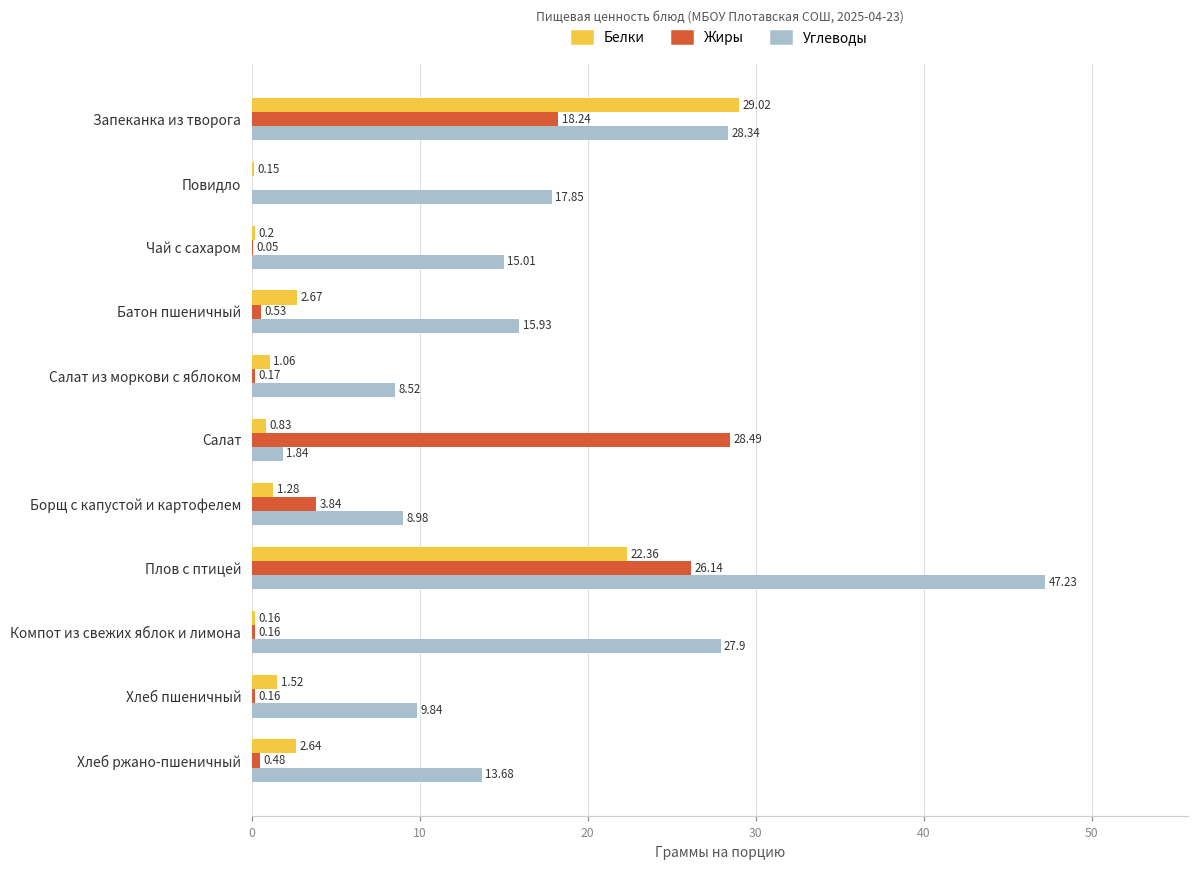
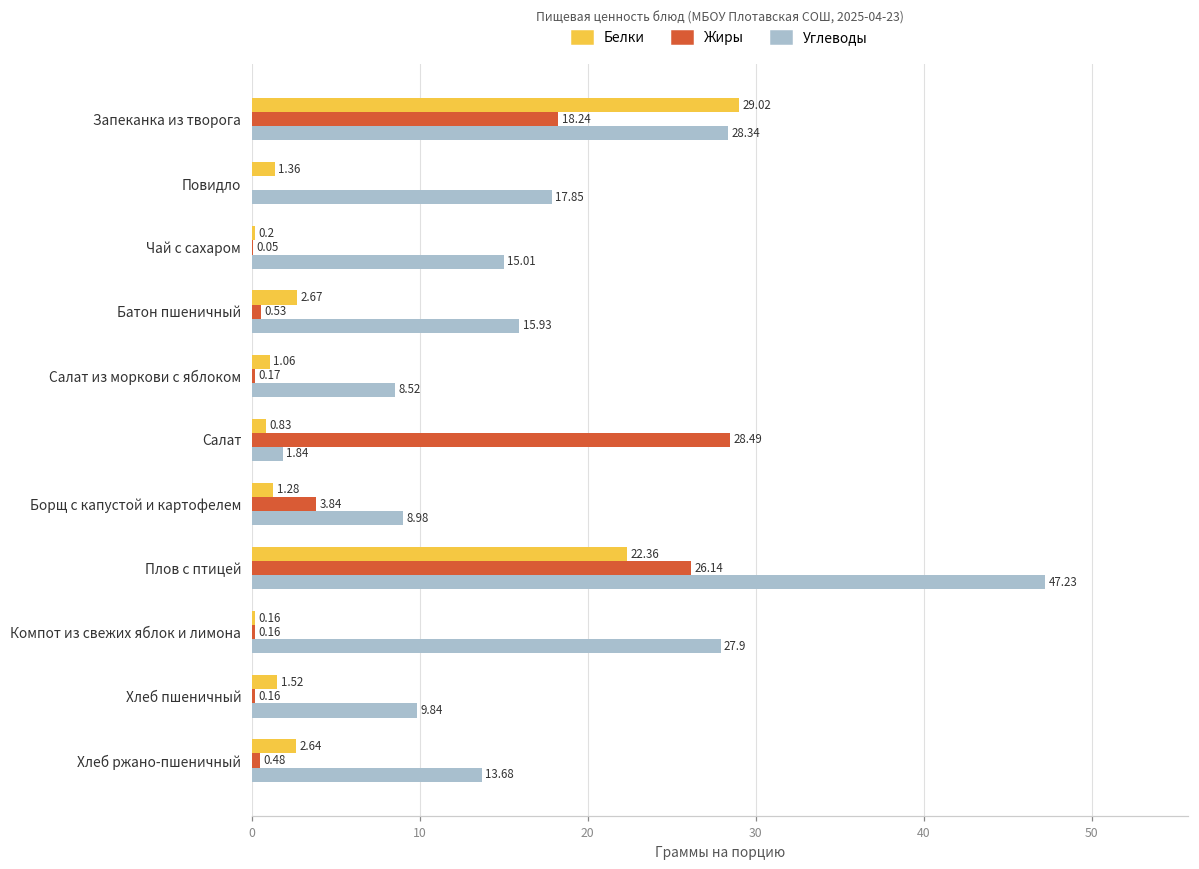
Белки, Повидло: 0.15 -> 1.36
